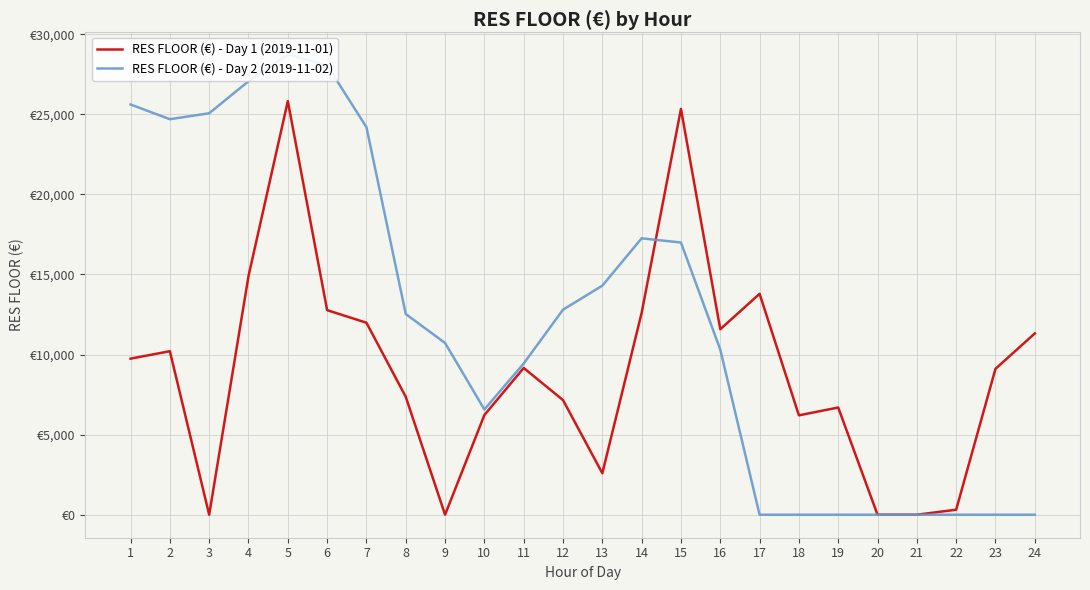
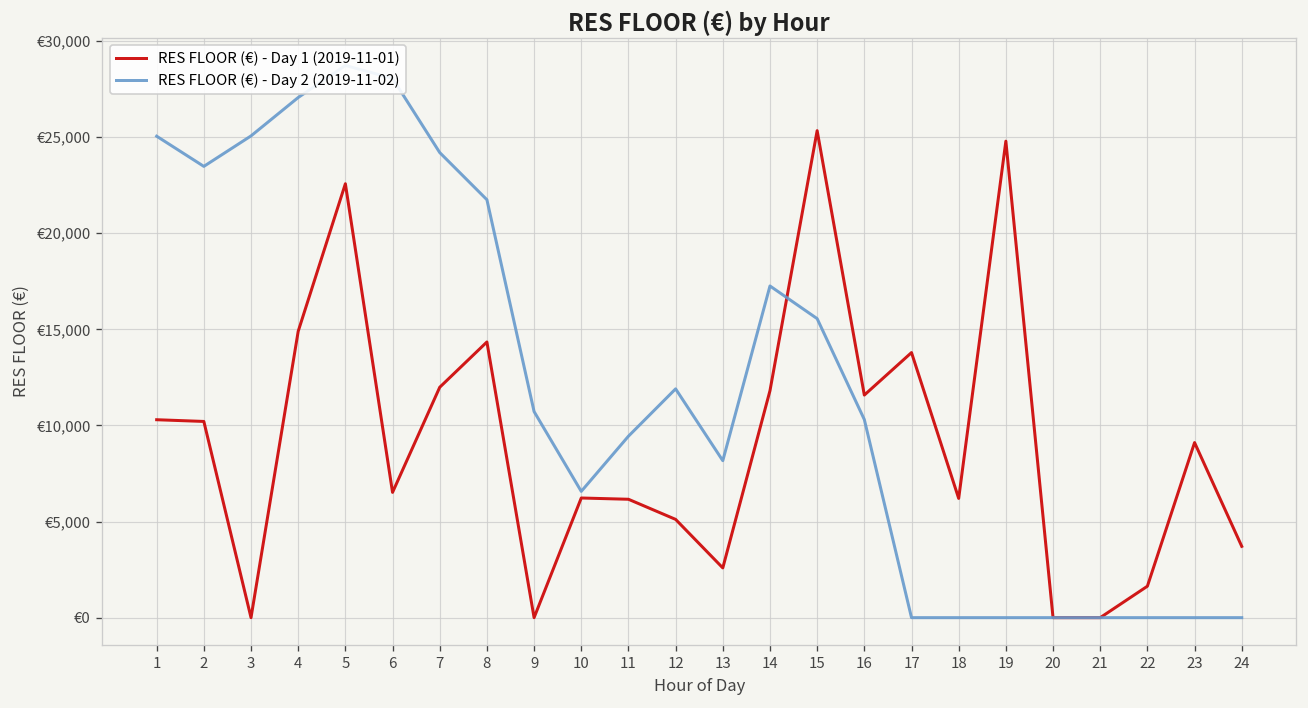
RES FLOOR (€) - Day 1 (2019-11-01), 1: €9,700 -> €10,300
RES FLOOR (€) - Day 2 (2019-11-02), 1: €25,600 -> €25,000
RES FLOOR (€) - Day 2 (2019-11-02), 2: €24,700 -> €23,500
RES FLOOR (€) - Day 1 (2019-11-01), 5: €25,800 -> €22,600
RES FLOOR (€) - Day 1 (2019-11-01), 6: €12,800 -> €6,500
RES FLOOR (€) - Day 1 (2019-11-01), 8: €7,400 -> €14,300
RES FLOOR (€) - Day 2 (2019-11-02), 8: €12,500 -> €21,700
RES FLOOR (€) - Day 1 (2019-11-01), 11: €9,200 -> €6,200
RES FLOOR (€) - Day 1 (2019-11-01), 12: €7,200 -> €5,100
RES FLOOR (€) - Day 2 (2019-11-02), 12: €12,800 -> €11,900
RES FLOOR (€) - Day 2 (2019-11-02), 13: €14,300 -> €8,200
RES FLOOR (€) - Day 1 (2019-11-01), 14: €12,600 -> €11,800
RES FLOOR (€) - Day 2 (2019-11-02), 15: €17,000 -> €15,600
RES FLOOR (€) - Day 1 (2019-11-01), 19: €6,700 -> €24,800
RES FLOOR (€) - Day 1 (2019-11-01), 22: €300 -> €1,600
RES FLOOR (€) - Day 1 (2019-11-01), 24: €11,300 -> €3,700
